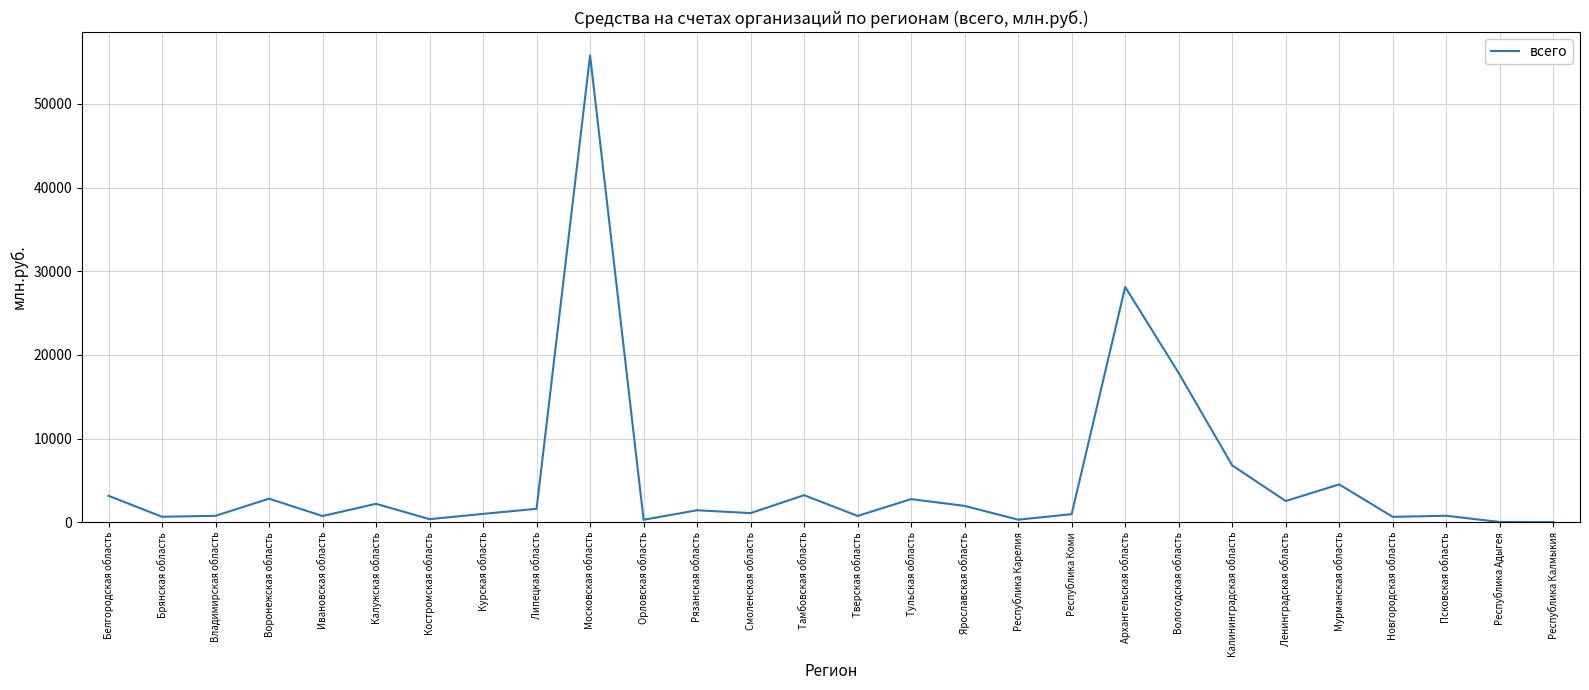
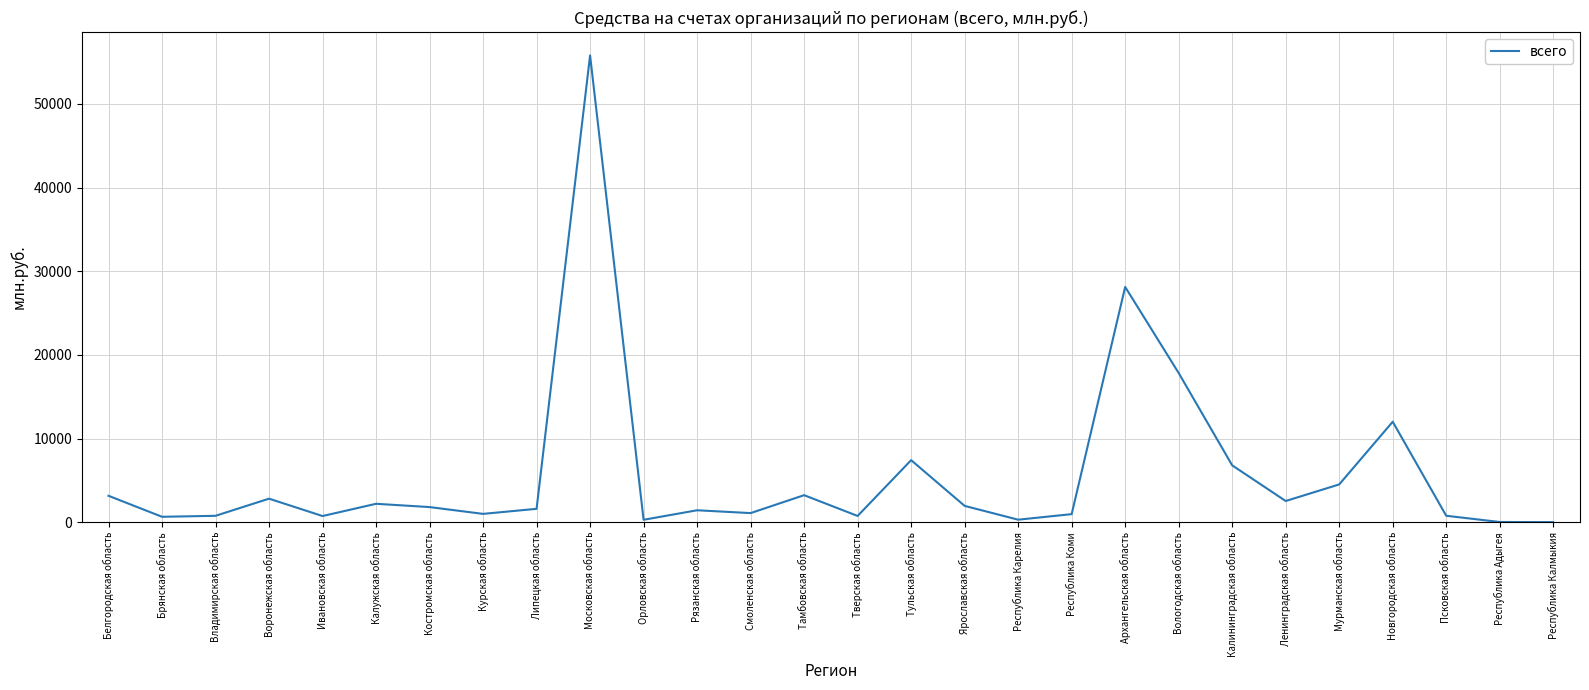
Костромская область: 0 -> 2000
Тульская область: 3000 -> 7000
Новгородская область: 1000 -> 12000
